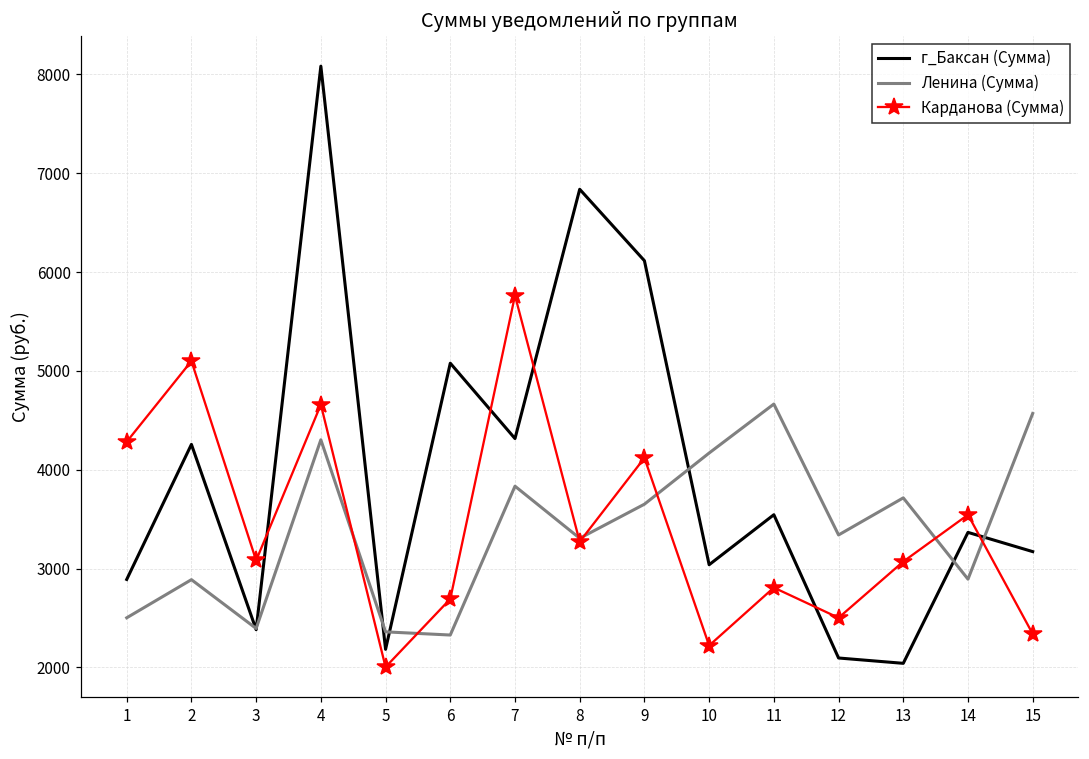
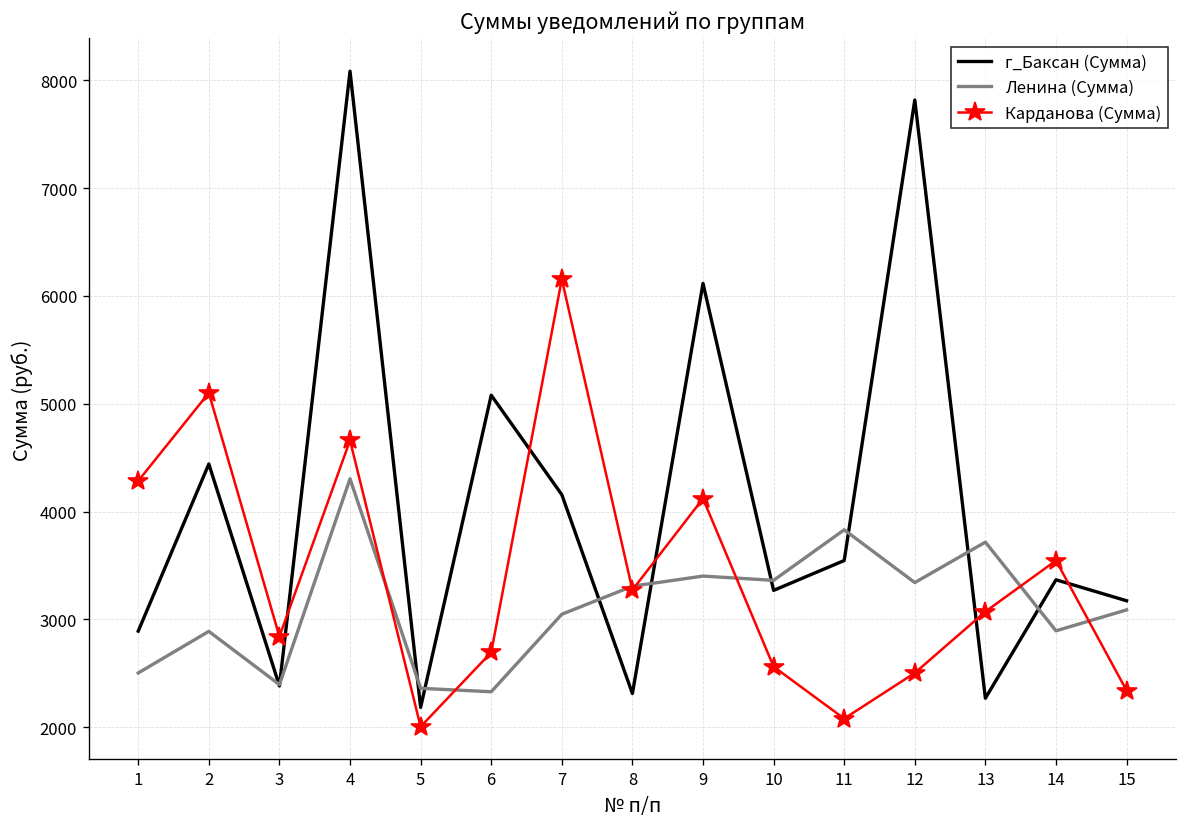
г_Баксан (Сумма), 2: 4300 -> 4400
Карданова (Сумма), 3: 3100 -> 2800
г_Баксан (Сумма), 7: 4300 -> 4200
Ленина (Сумма), 7: 3800 -> 3000
Карданова (Сумма), 7: 5800 -> 6200
г_Баксан (Сумма), 8: 6800 -> 2300
Ленина (Сумма), 9: 3700 -> 3400
г_Баксан (Сумма), 10: 3000 -> 3300
Ленина (Сумма), 10: 4200 -> 3400
Карданова (Сумма), 10: 2200 -> 2600
Ленина (Сумма), 11: 4700 -> 3800
Карданова (Сумма), 11: 2800 -> 2100
г_Баксан (Сумма), 12: 2100 -> 7800
г_Баксан (Сумма), 13: 2000 -> 2300
Ленина (Сумма), 15: 4600 -> 3100
